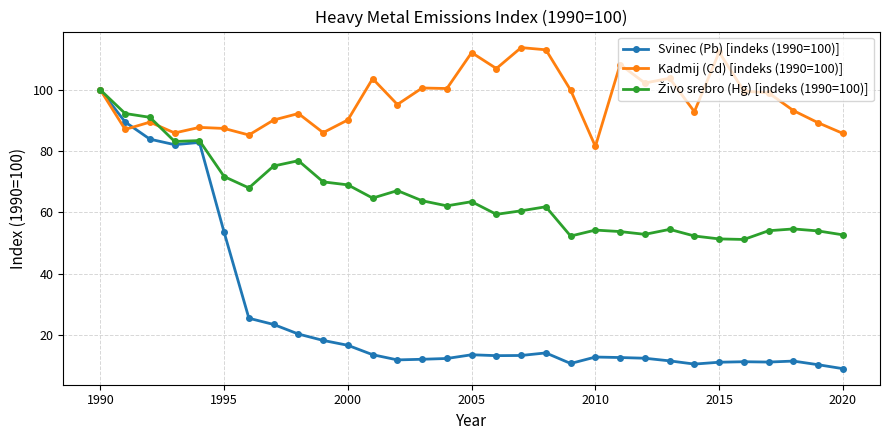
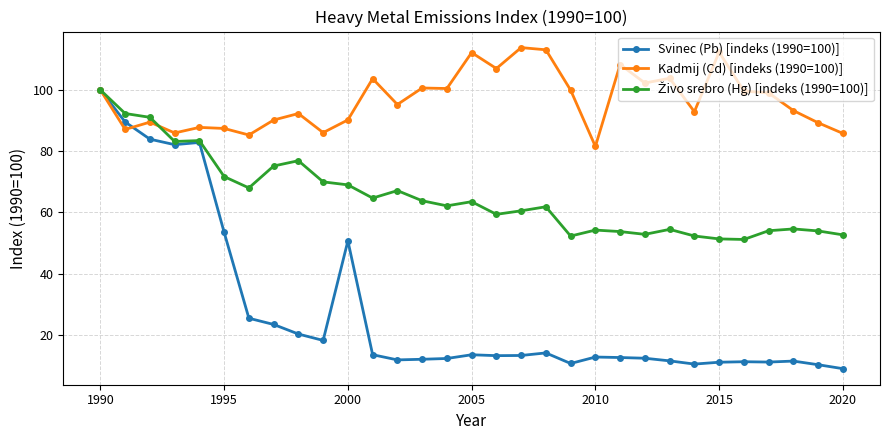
Svinec (Pb) [indeks (1990=100)], 2000: 17 -> 51
